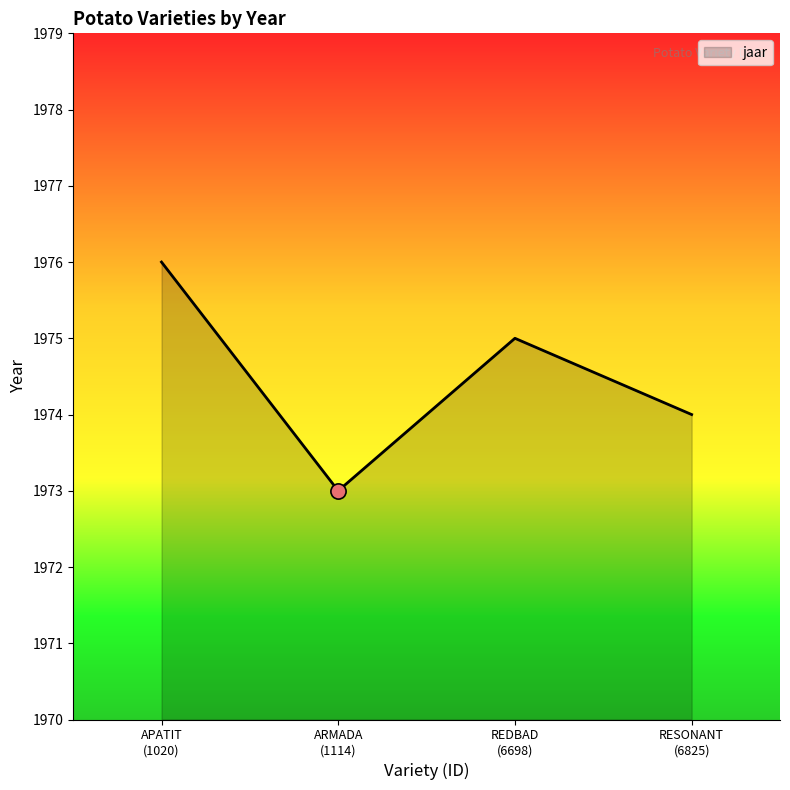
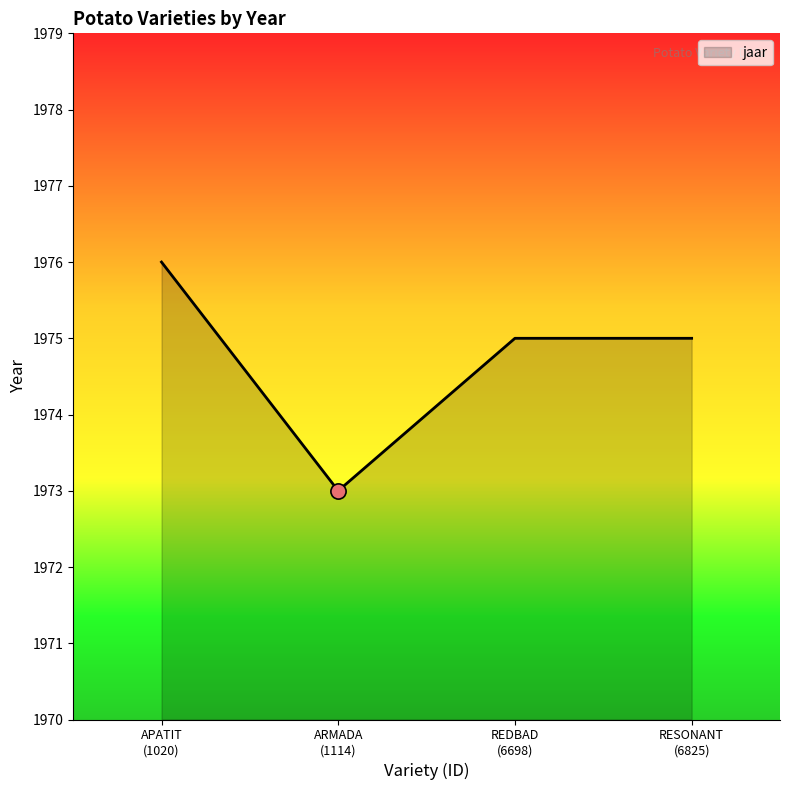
jaar, RESONANT (6825): 1974 -> 1975
